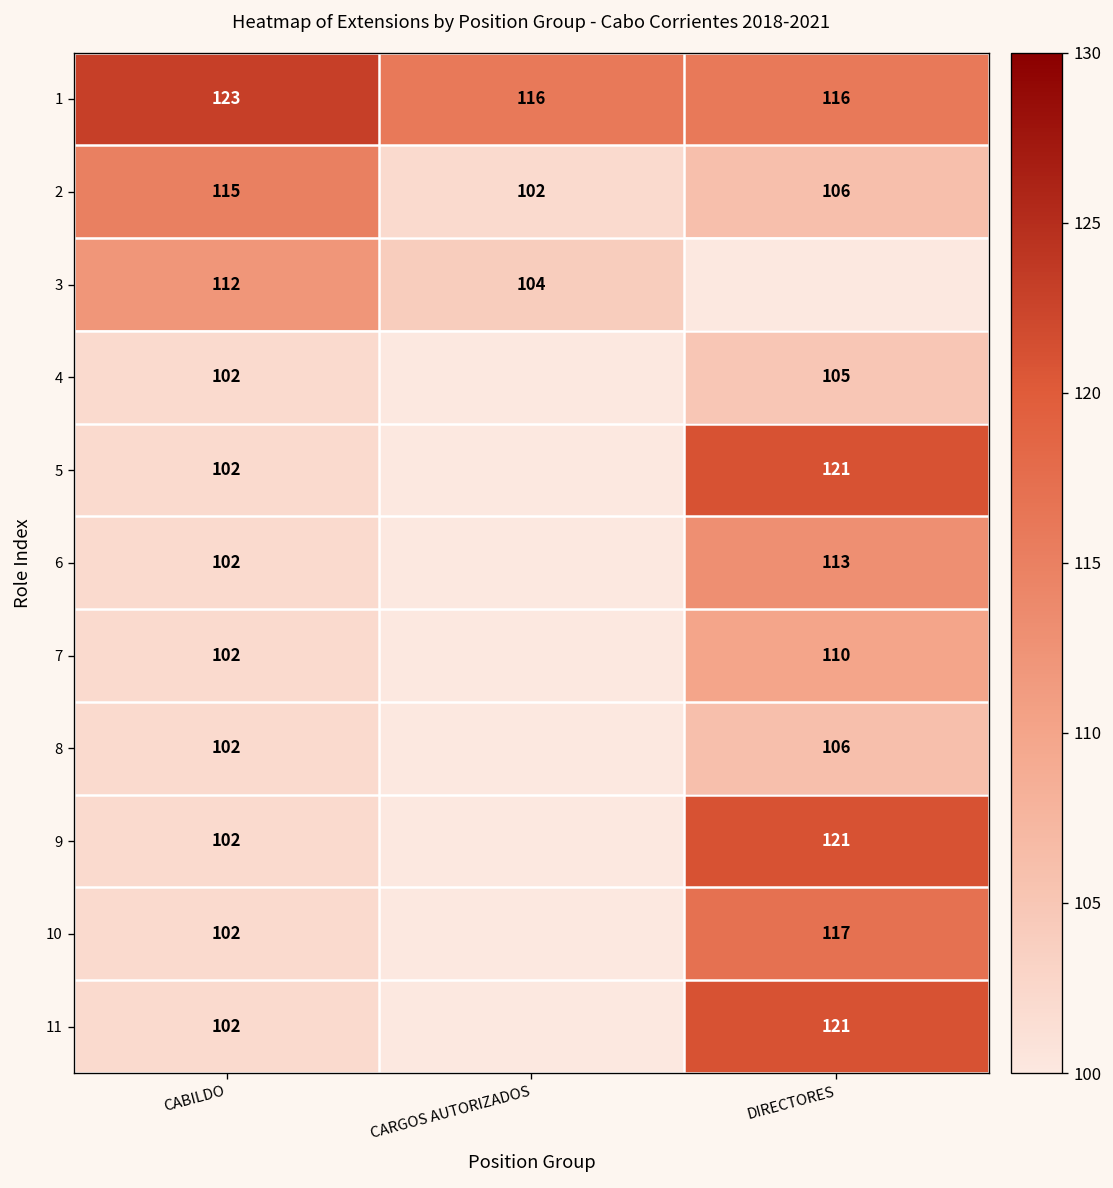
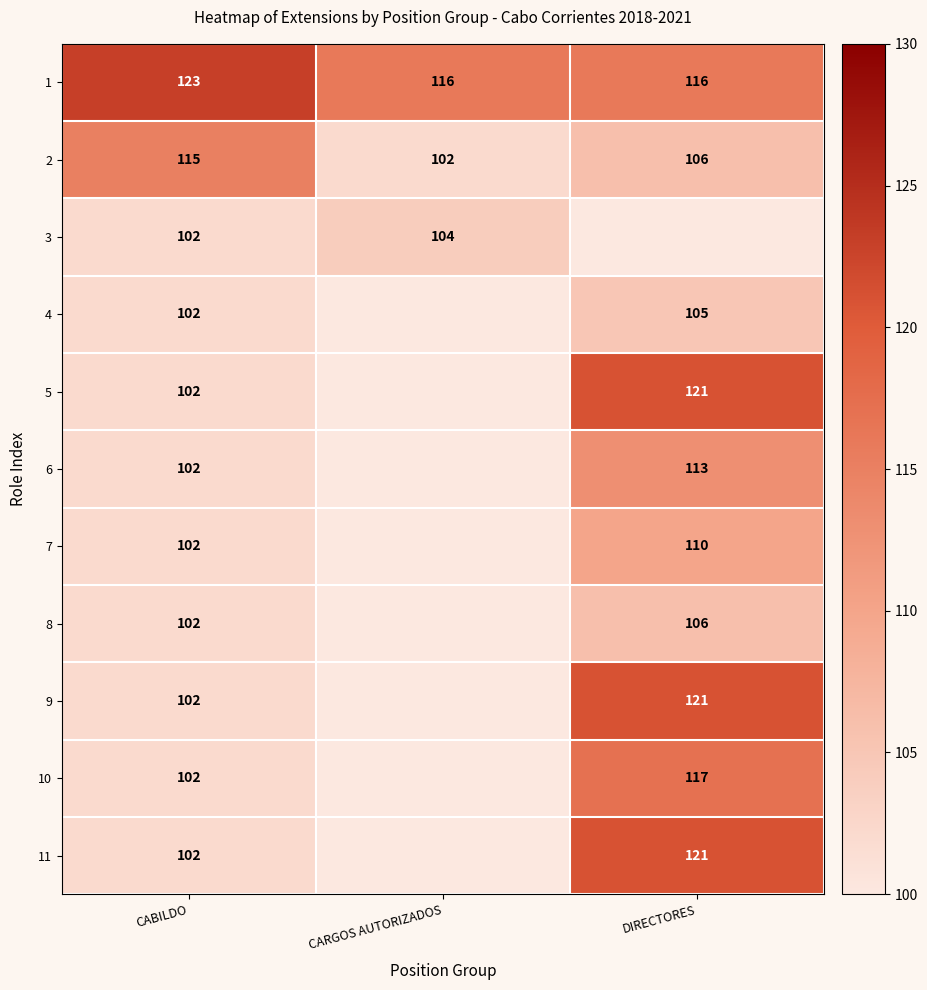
3, CABILDO: 112 -> 102
